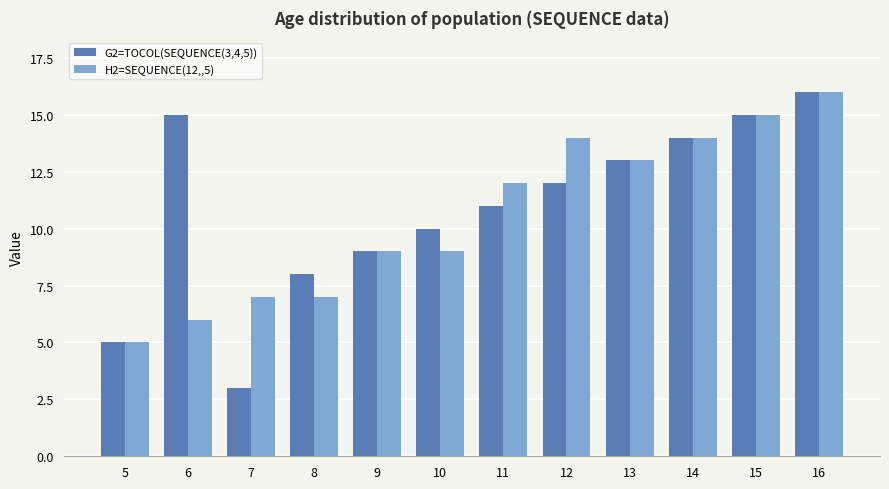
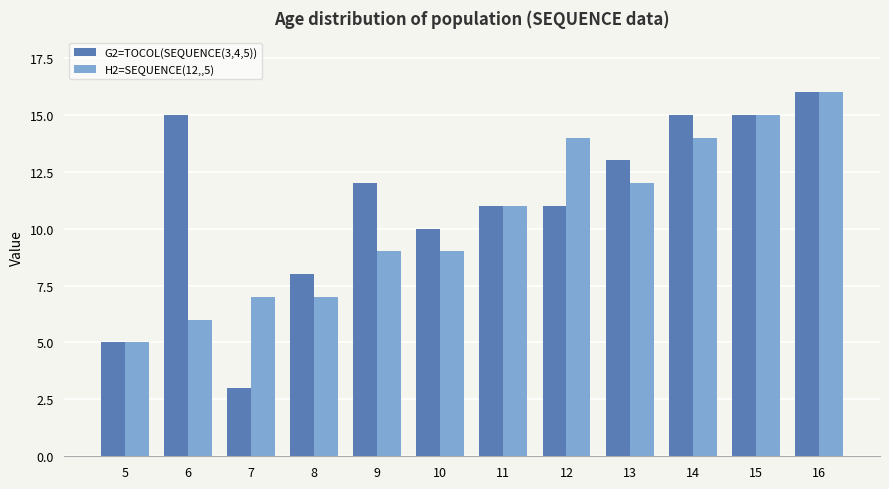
G2=TOCOL(SEQUENCE(3,4,5)), 9: 9 -> 12
H2=SEQUENCE(12,,5), 11: 12 -> 11
G2=TOCOL(SEQUENCE(3,4,5)), 12: 12 -> 11
H2=SEQUENCE(12,,5), 13: 13 -> 12
G2=TOCOL(SEQUENCE(3,4,5)), 14: 14 -> 15
